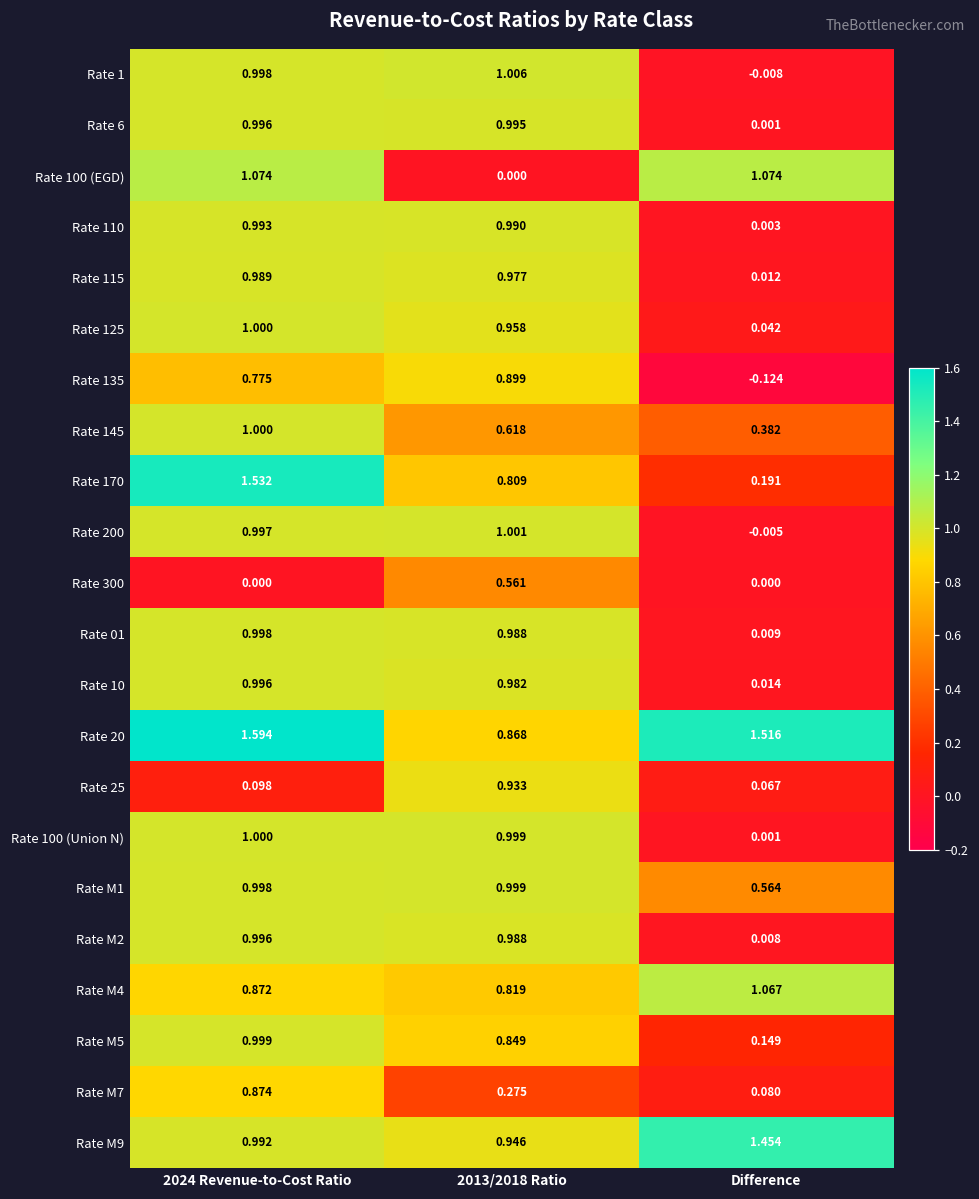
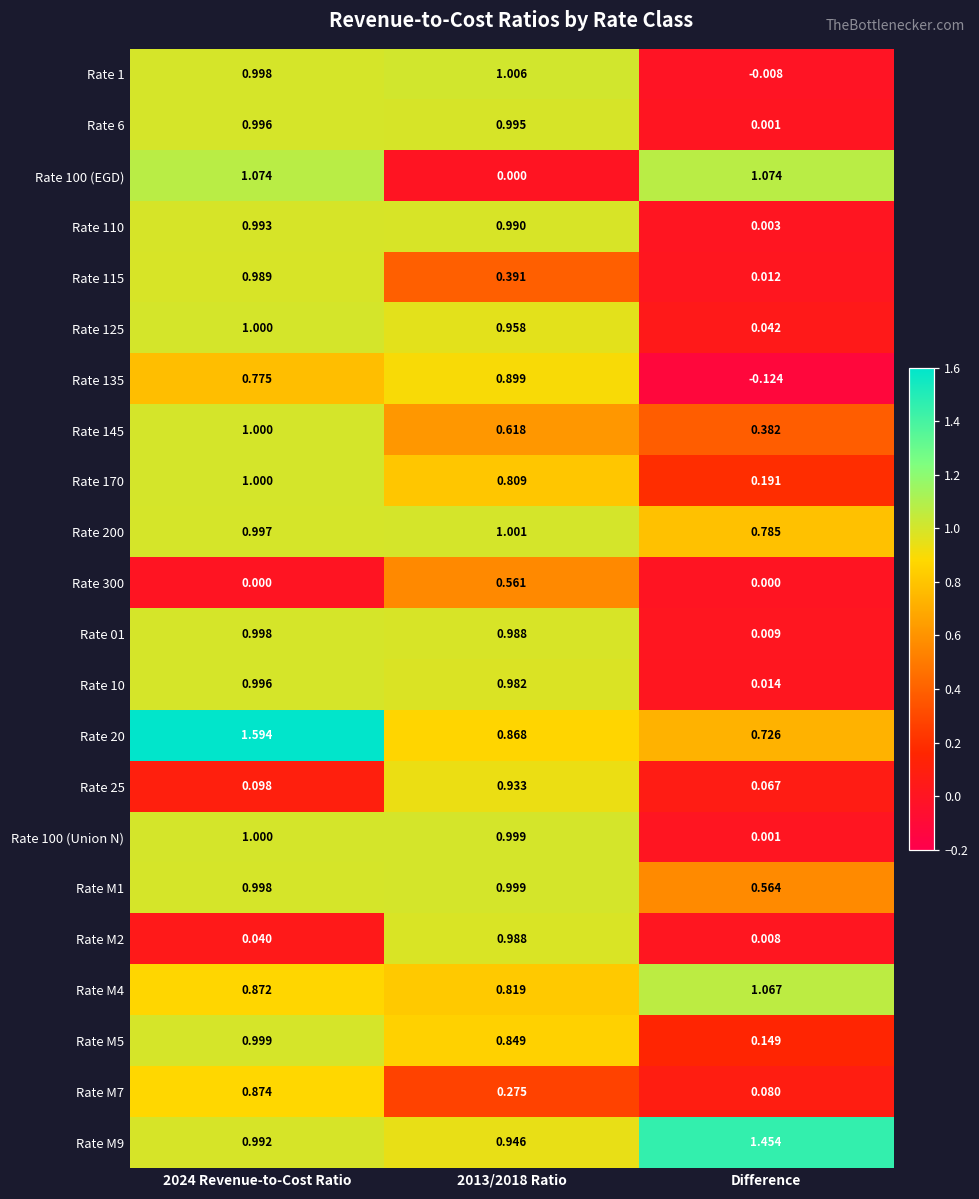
Rate 115, 2013/2018 Ratio: 0.977 -> 0.391
Rate 170, 2024 Revenue-to-Cost Ratio: 1.532 -> 1.000
Rate 200, Difference: -0.005 -> 0.785
Rate 20, Difference: 1.516 -> 0.726
Rate M2, 2024 Revenue-to-Cost Ratio: 0.996 -> 0.040
